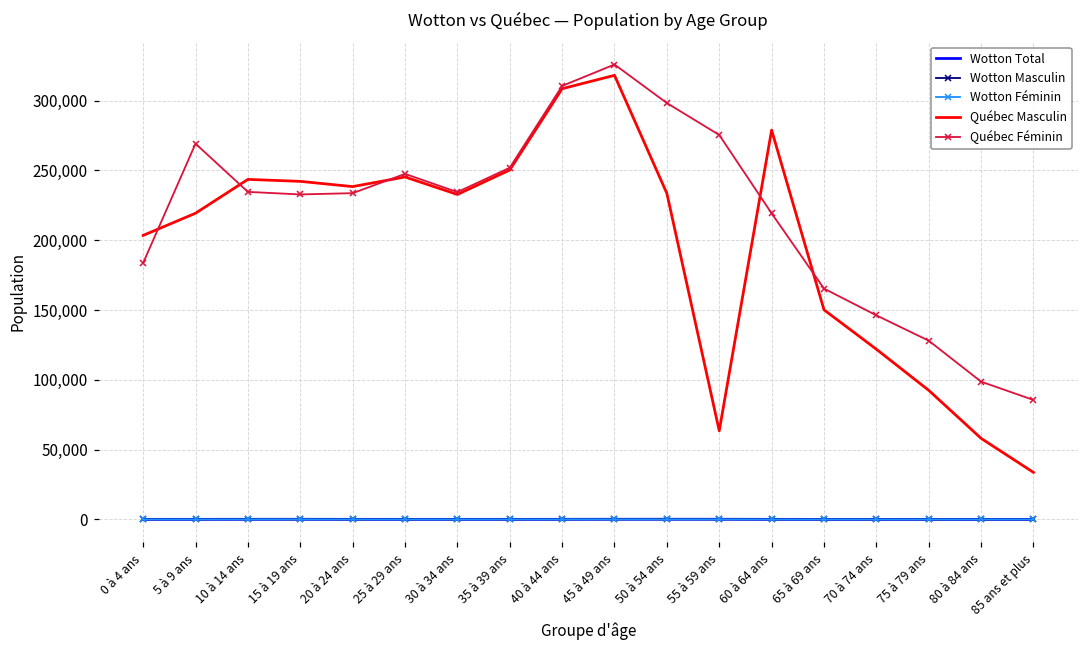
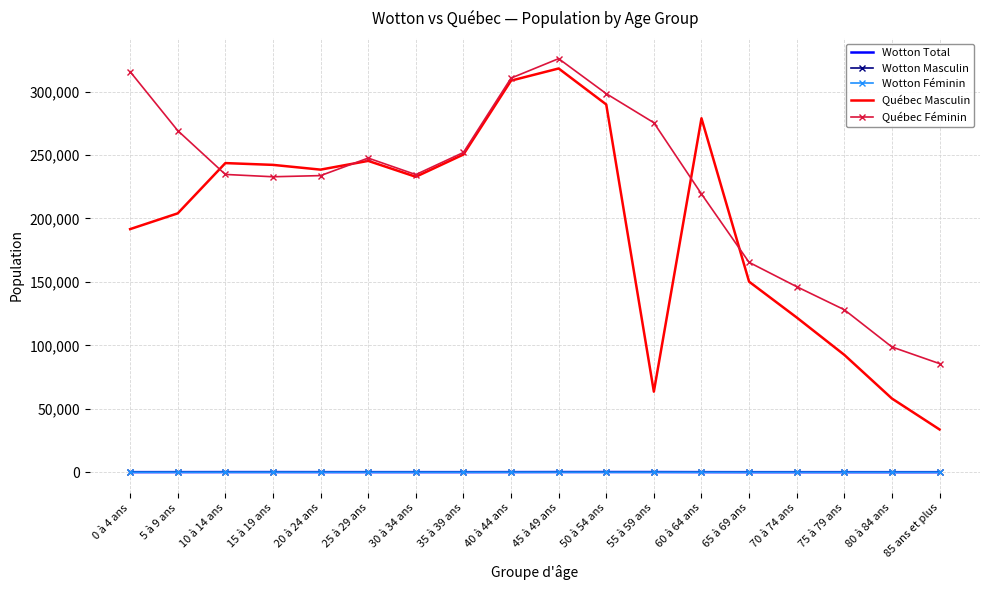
Québec Masculin, 0 à 4 ans: 203,000 -> 192,000
Québec Féminin, 0 à 4 ans: 184,000 -> 316,000
Québec Masculin, 5 à 9 ans: 219,000 -> 204,000
Québec Masculin, 50 à 54 ans: 234,000 -> 290,000
